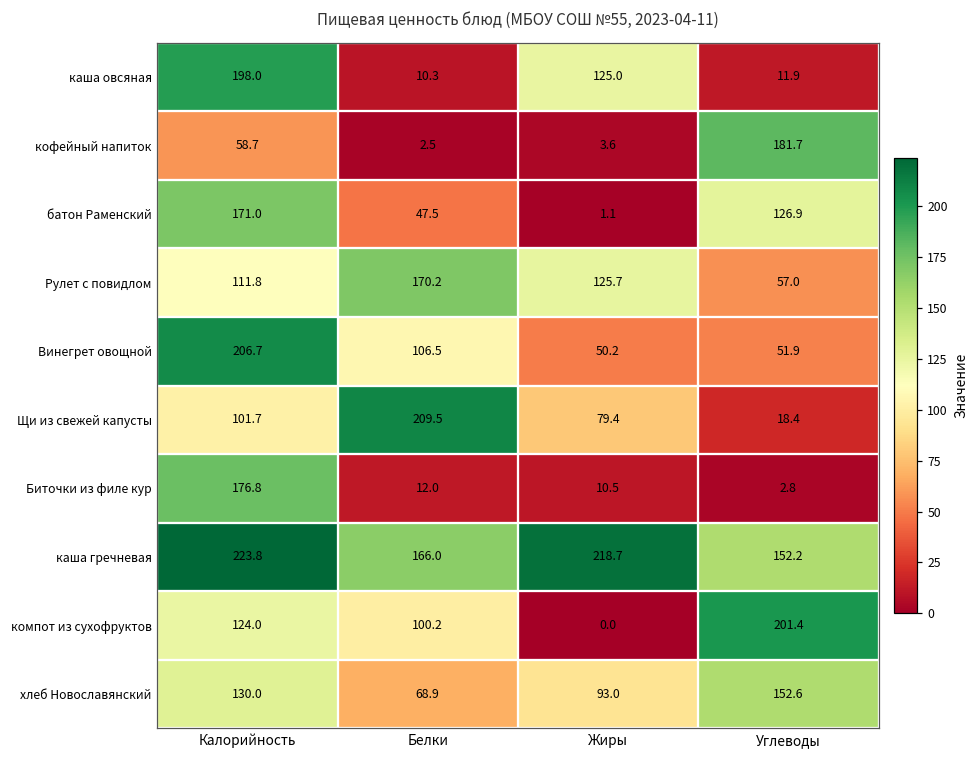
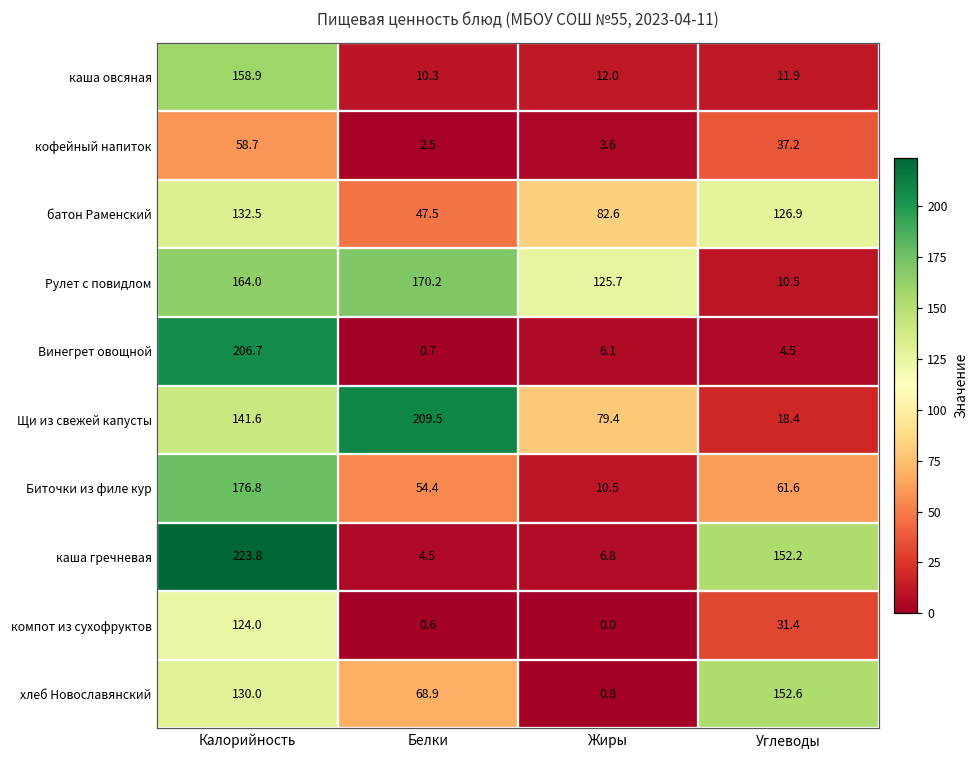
каша овсяная, Калорийность: 198.0 -> 158.9
каша овсяная, Жиры: 125.0 -> 12.0
кофейный напиток, Углеводы: 181.7 -> 37.2
батон Раменский, Калорийность: 171.0 -> 132.5
батон Раменский, Жиры: 1.1 -> 82.6
Рулет с повидлом, Калорийность: 111.8 -> 164.0
Рулет с повидлом, Углеводы: 57.0 -> 10.5
Винегрет овощной, Белки: 106.5 -> 0.7
Винегрет овощной, Жиры: 50.2 -> 6.1
Винегрет овощной, Углеводы: 51.9 -> 4.5
Щи из свежей капусты, Калорийность: 101.7 -> 141.6
Биточки из филе кур, Белки: 12.0 -> 54.4
Биточки из филе кур, Углеводы: 2.8 -> 61.6
каша гречневая, Белки: 166.0 -> 4.5
каша гречневая, Жиры: 218.7 -> 6.8
компот из сухофруктов, Белки: 100.2 -> 0.6
компот из сухофруктов, Углеводы: 201.4 -> 31.4
хлеб Новославянский, Жиры: 93.0 -> 0.8
